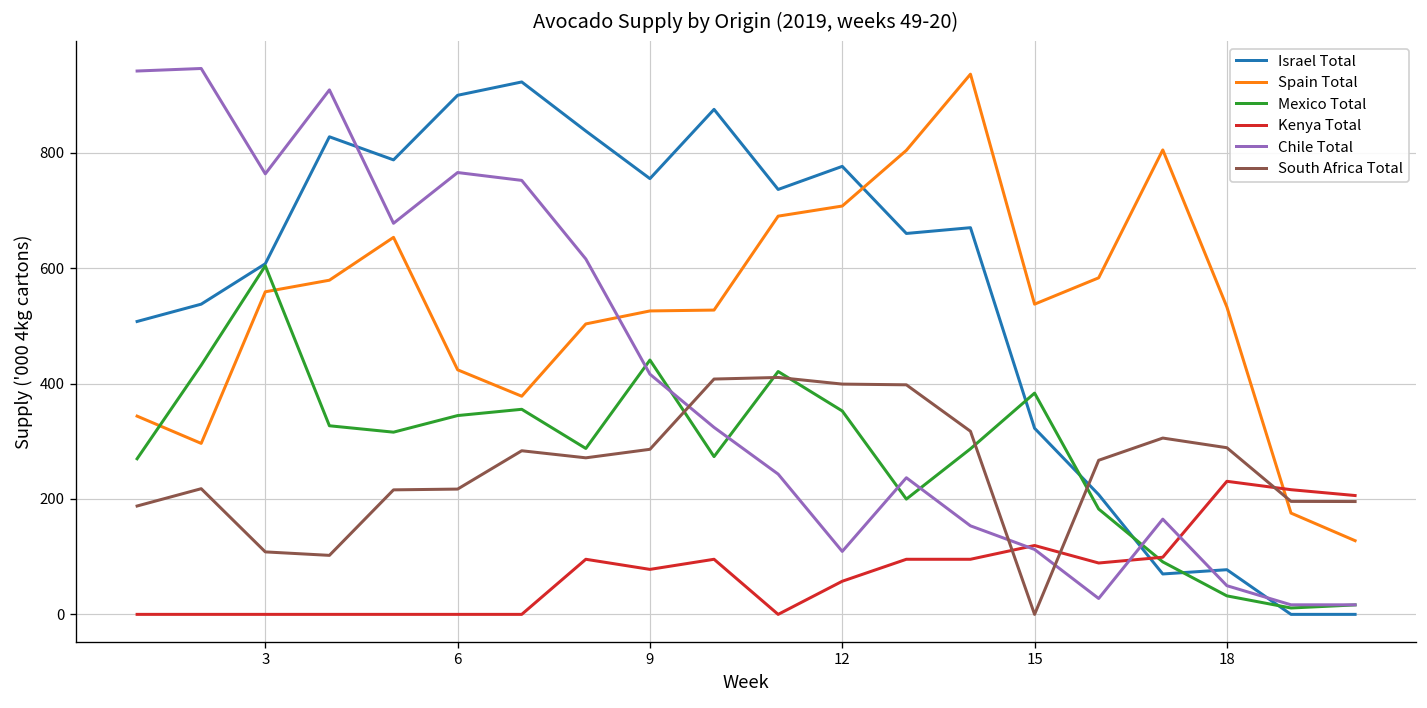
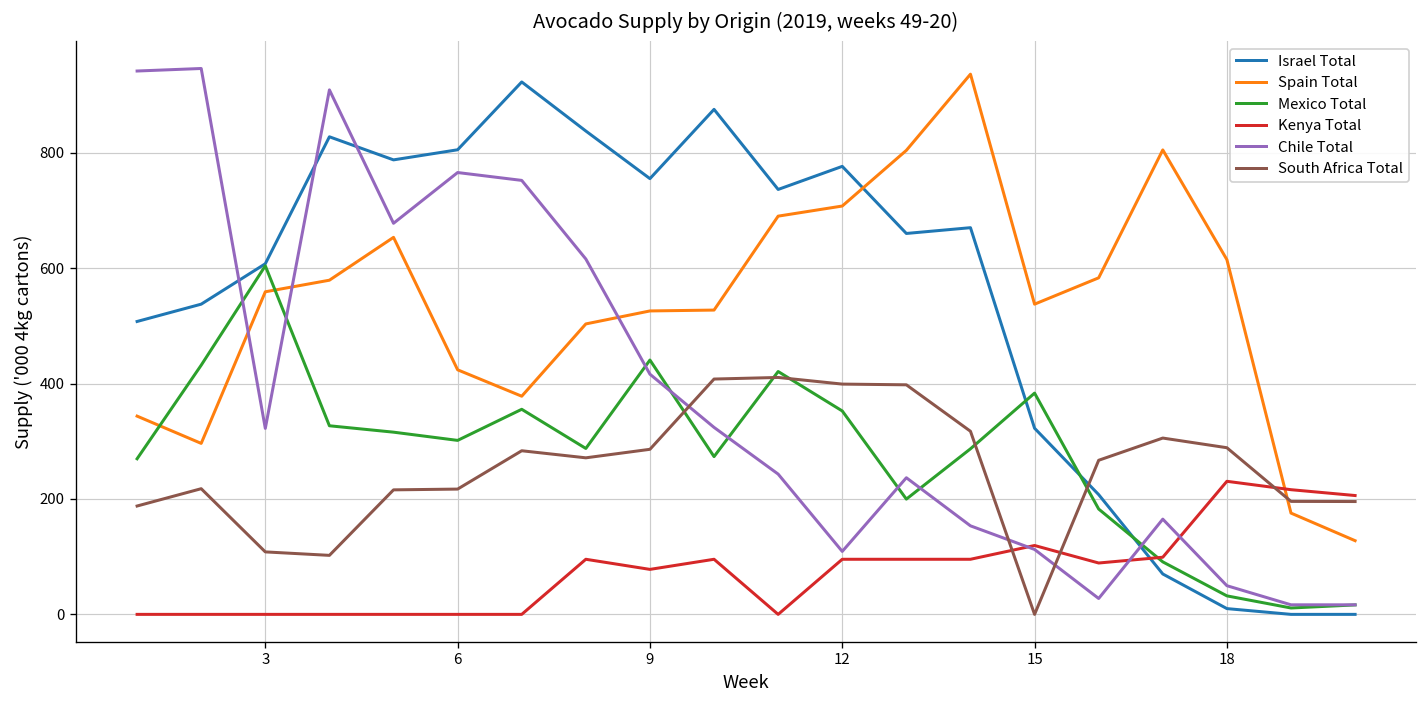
Chile Total, 3: 760 -> 320
Israel Total, 6: 900 -> 810
Mexico Total, 6: 340 -> 300
Kenya Total, 12: 60 -> 100
Israel Total, 18: 80 -> 10
Spain Total, 18: 530 -> 610
